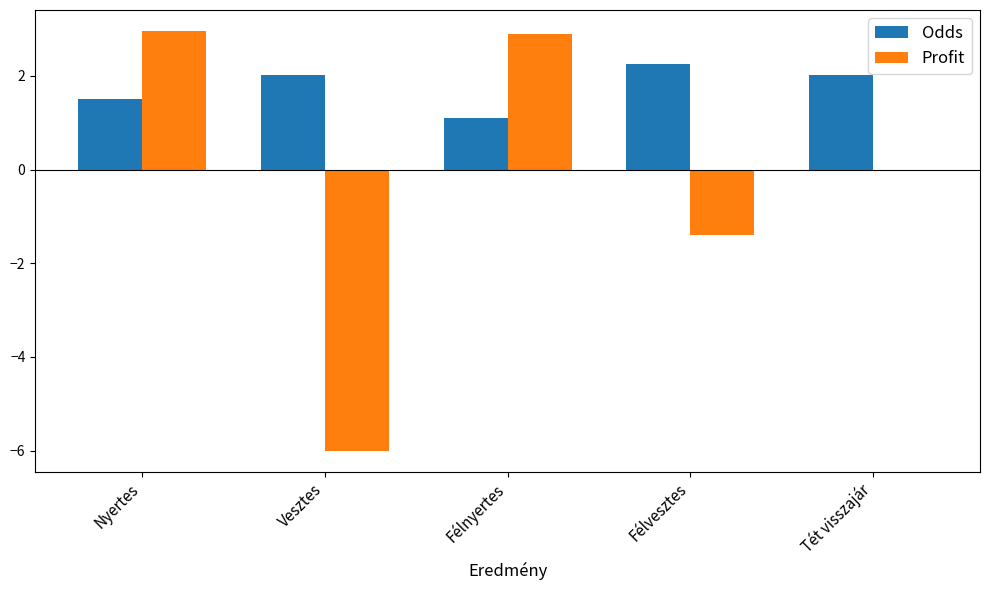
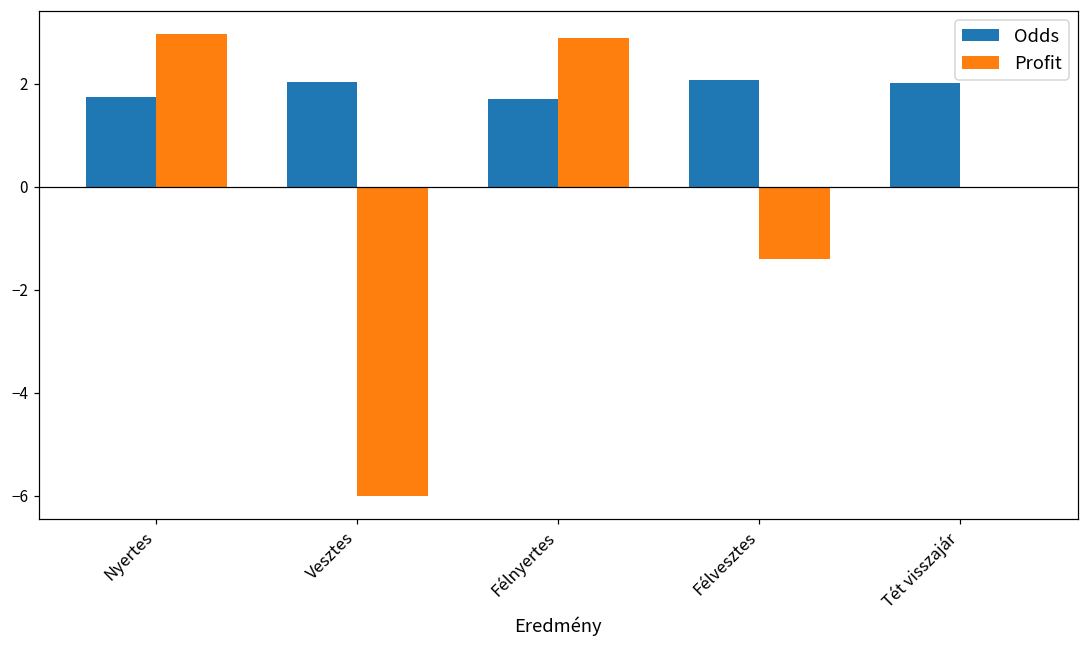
Odds, Nyertes: 1.5 -> 1.7
Odds, Félnyertes: 1.1 -> 1.7
Odds, Félvesztes: 2.3 -> 2.1
